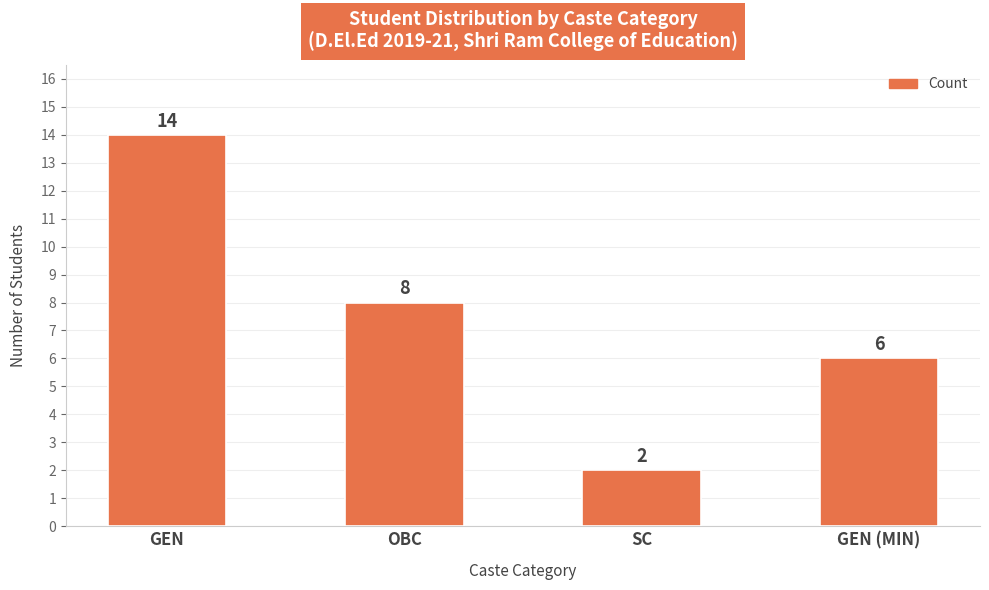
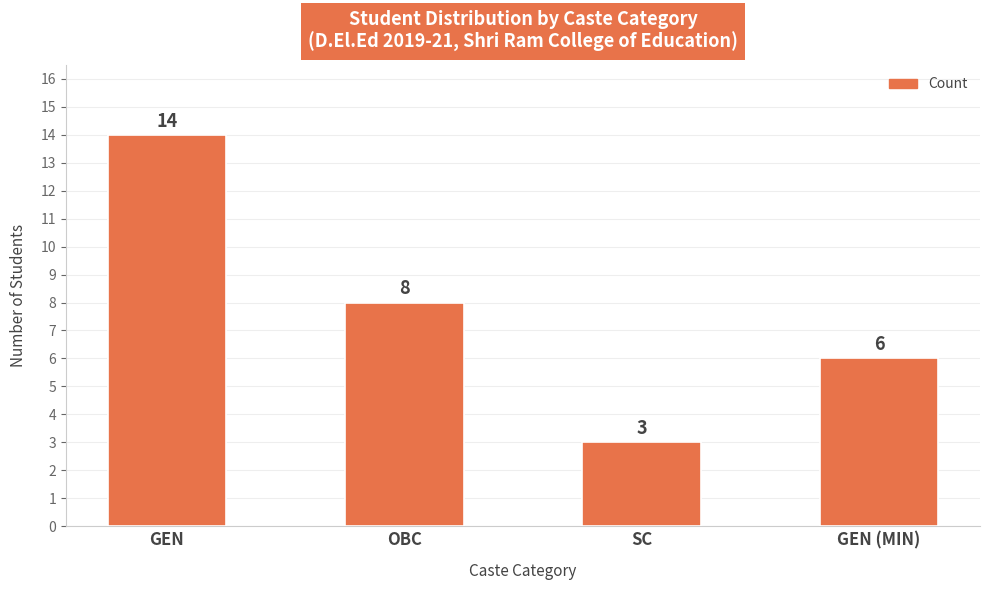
SC: 2 -> 3
